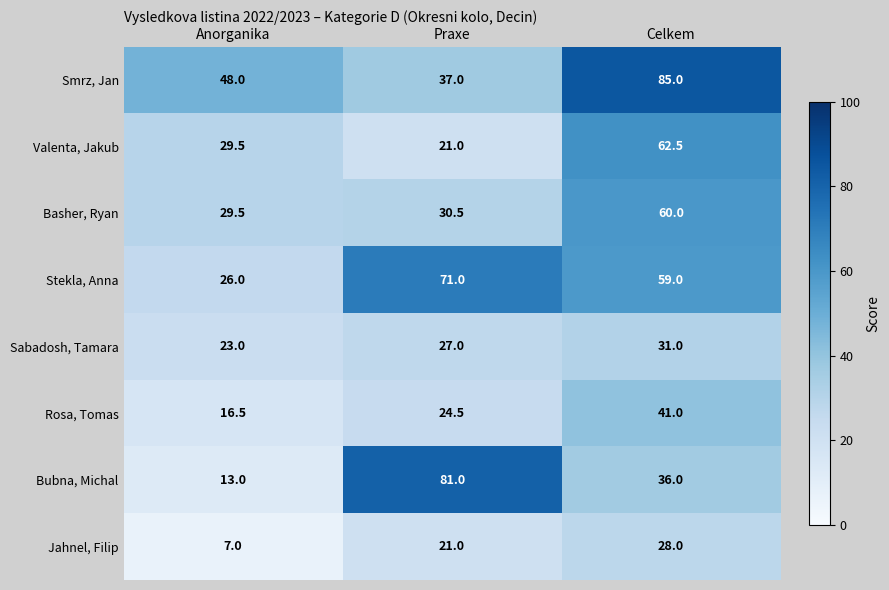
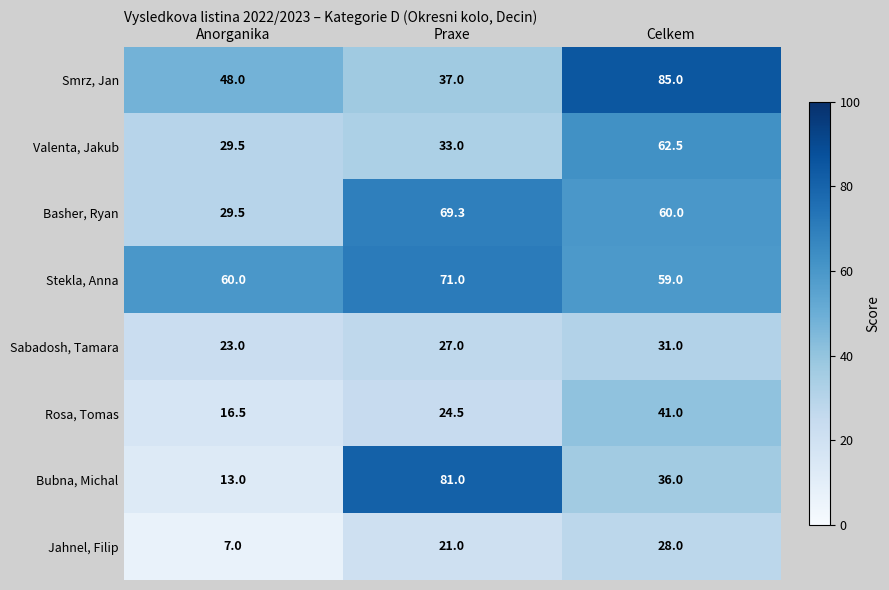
Valenta, Jakub, Praxe: 21.0 -> 33.0
Basher, Ryan, Praxe: 30.5 -> 69.3
Stekla, Anna, Anorganika: 26.0 -> 60.0
